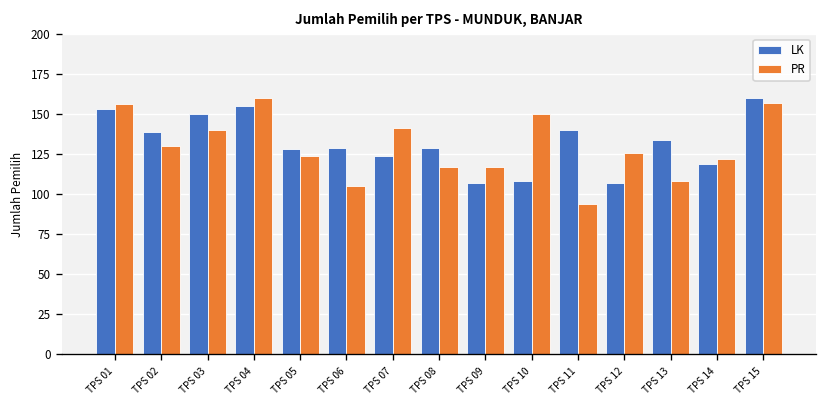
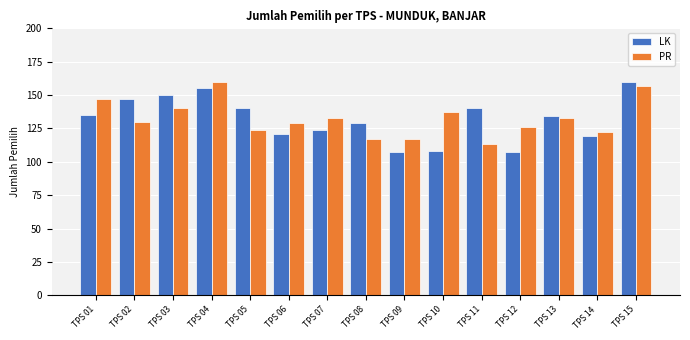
LK, TPS 01: 153 -> 135
PR, TPS 01: 156 -> 147
LK, TPS 02: 139 -> 147
LK, TPS 05: 128 -> 140
LK, TPS 06: 129 -> 121
PR, TPS 06: 105 -> 129
PR, TPS 07: 141 -> 133
PR, TPS 10: 150 -> 137
PR, TPS 11: 94 -> 113
PR, TPS 13: 108 -> 133
